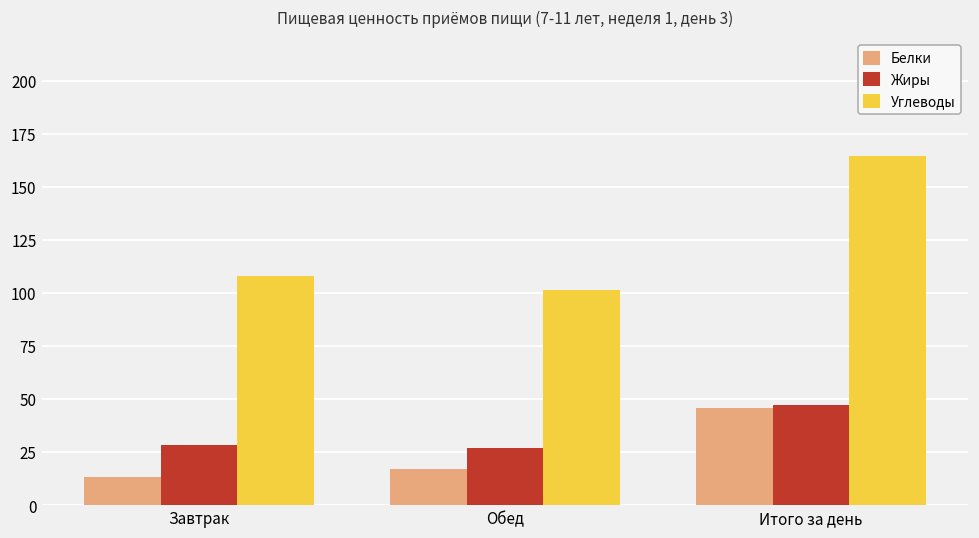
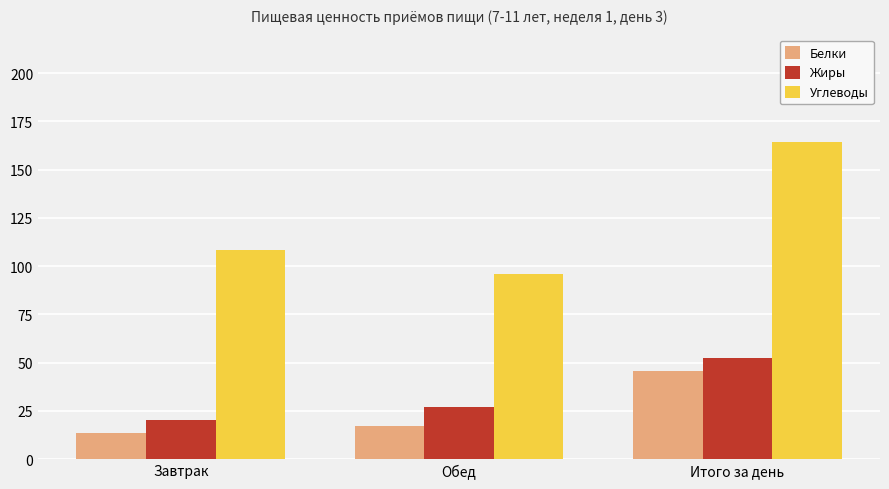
Жиры, Завтрак: 28 -> 20
Углеводы, Обед: 101 -> 96
Жиры, Итого за день: 47 -> 52
